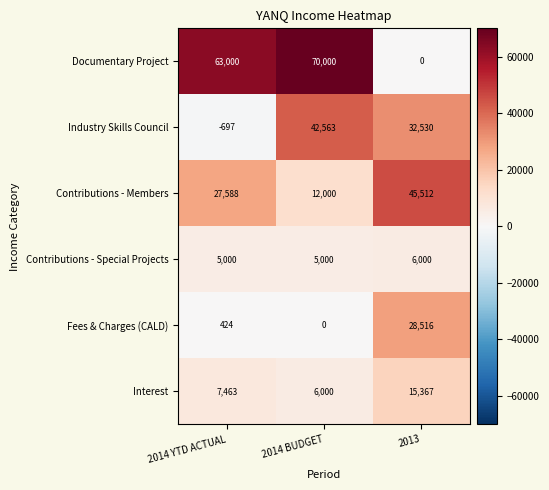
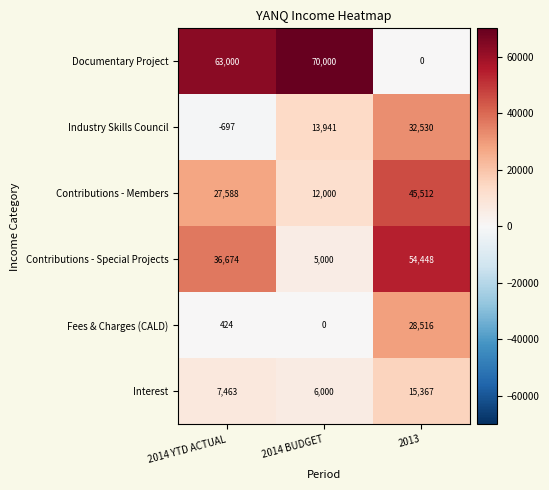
Industry Skills Council, 2014 BUDGET: 42,563 -> 13,941
Contributions - Special Projects, 2014 YTD ACTUAL: 5,000 -> 36,674
Contributions - Special Projects, 2013: 6,000 -> 54,448
